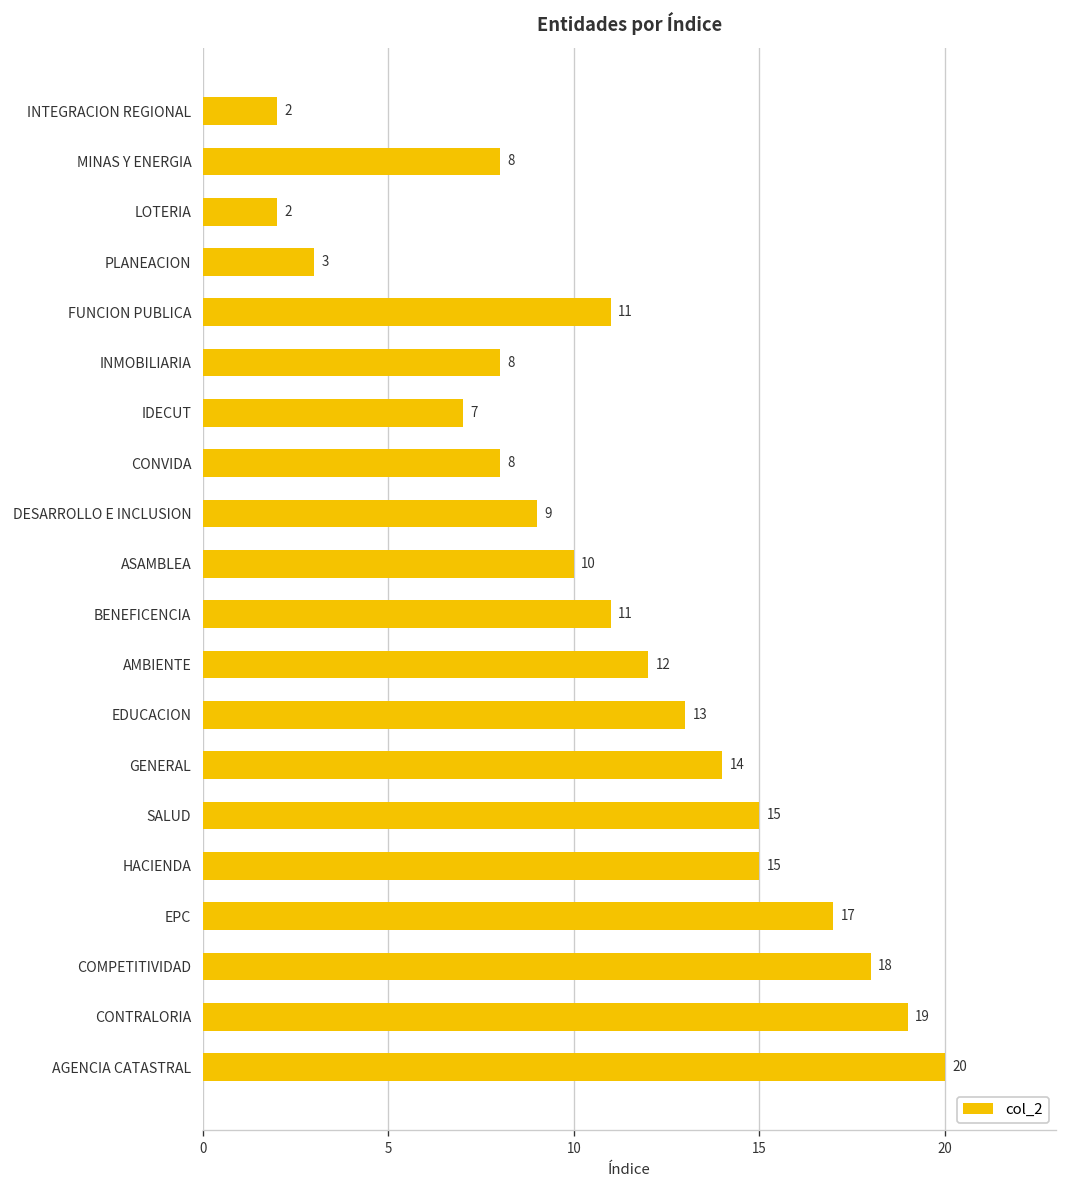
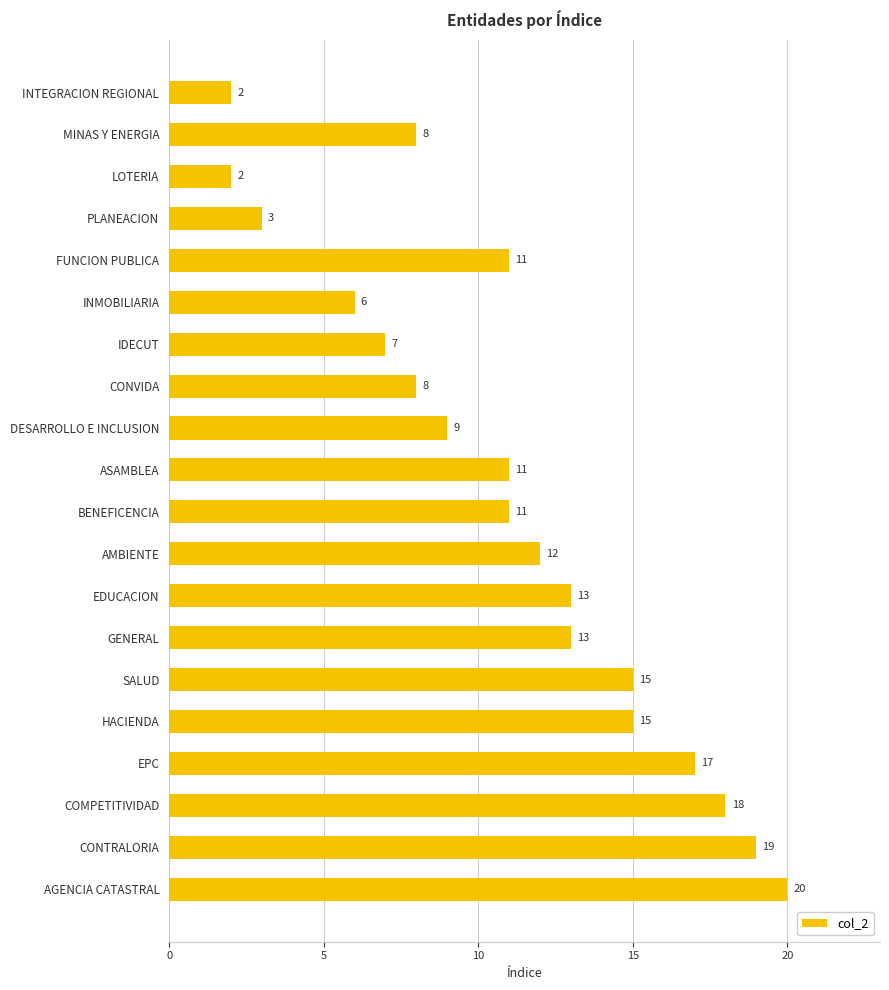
INMOBILIARIA: 8 -> 6
ASAMBLEA: 10 -> 11
GENERAL: 14 -> 13
